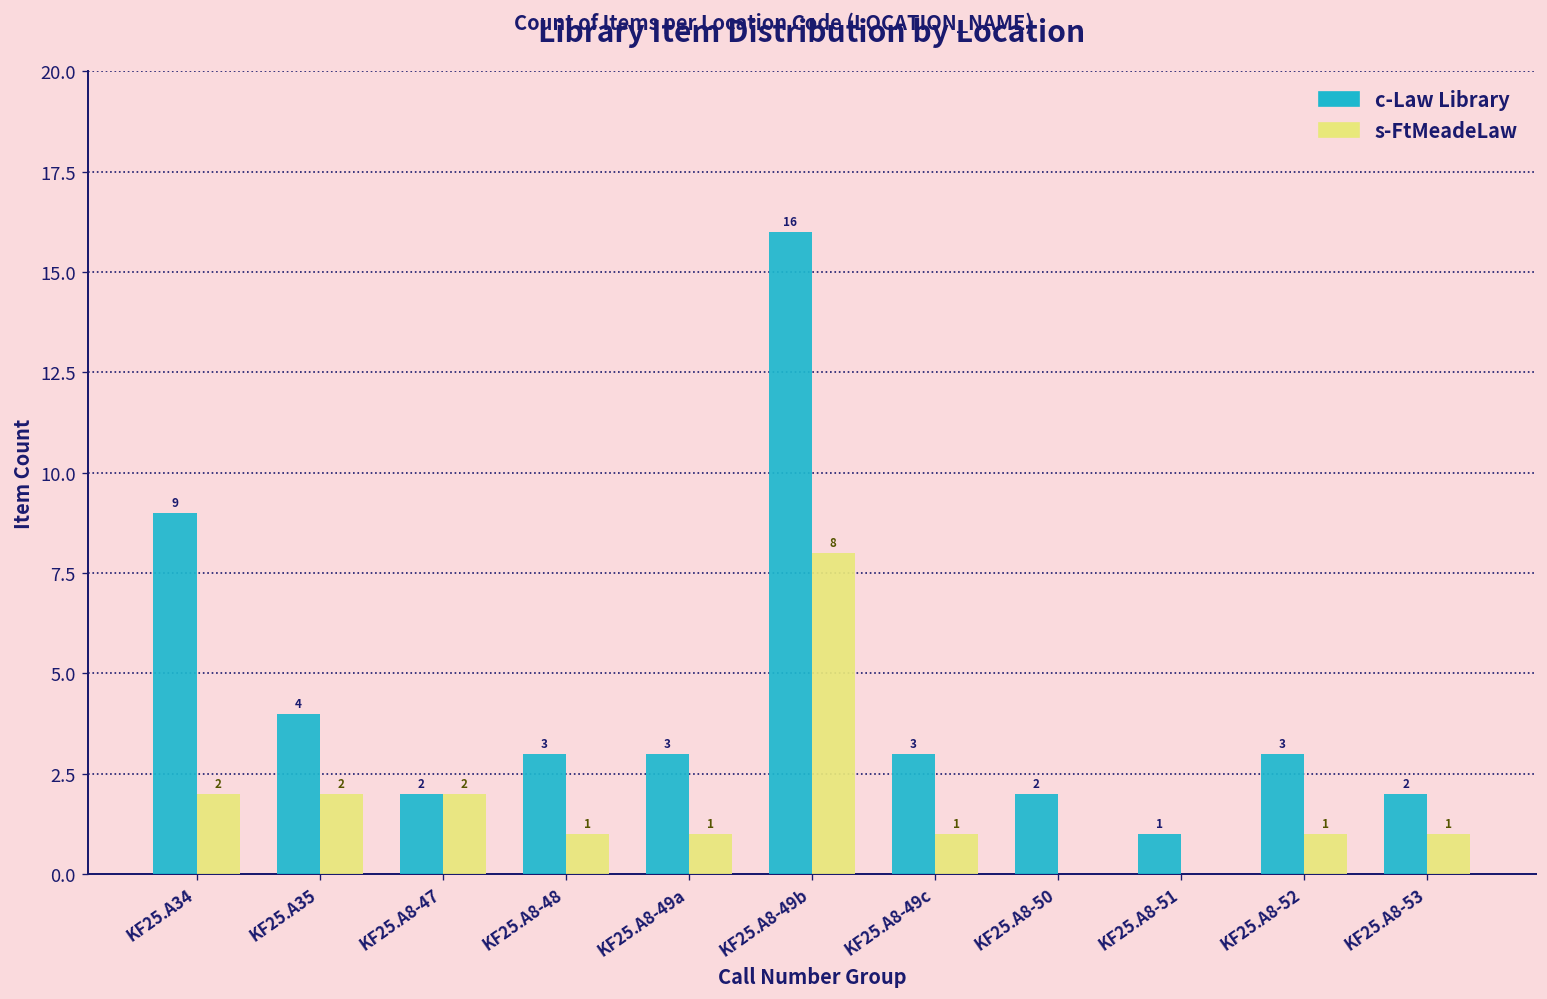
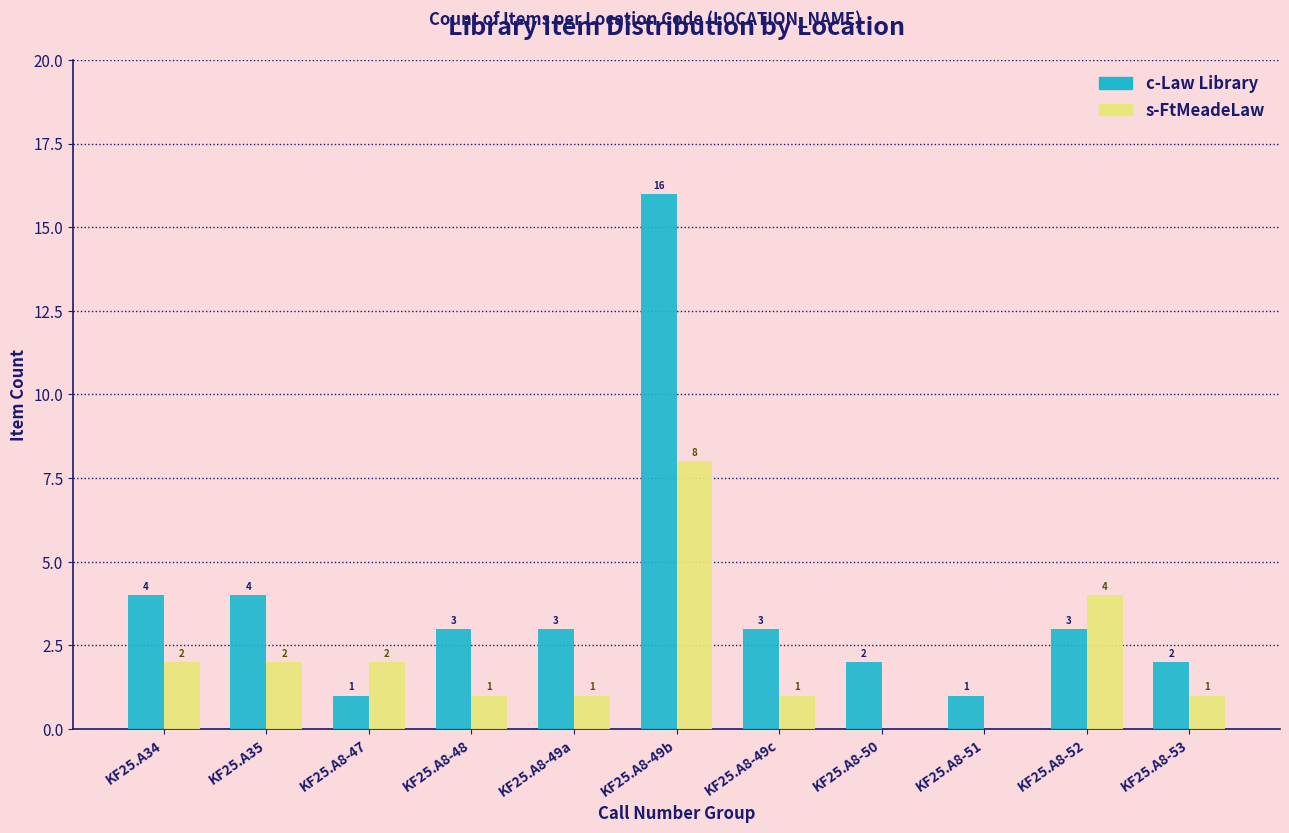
c-Law Library, KF25.A34: 9 -> 4
c-Law Library, KF25.A8-47: 2 -> 1
s-FtMeadeLaw, KF25.A8-52: 1 -> 4
